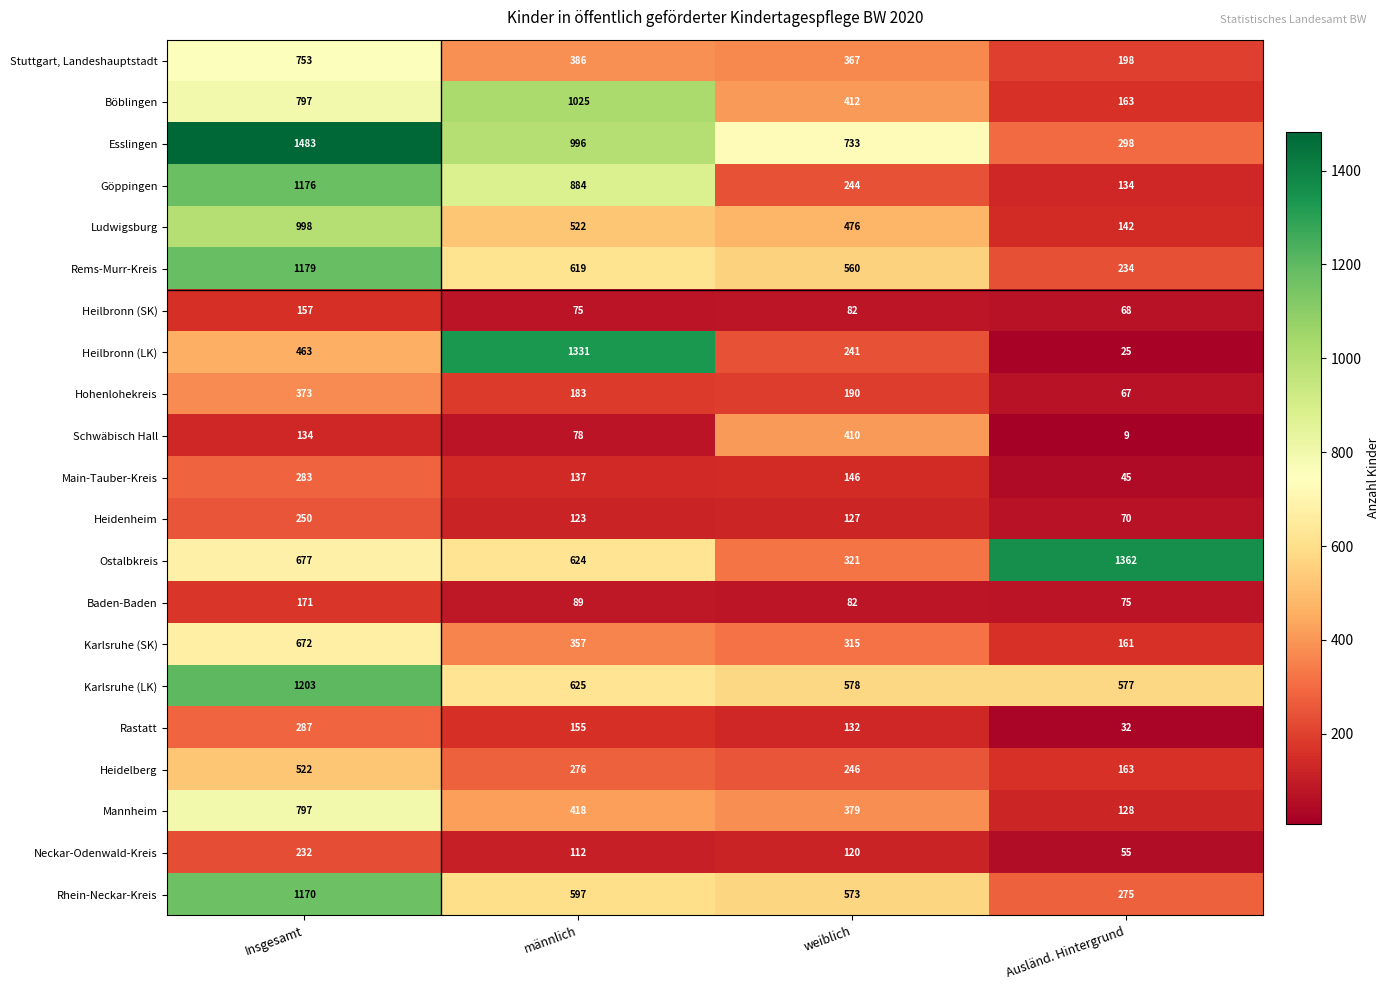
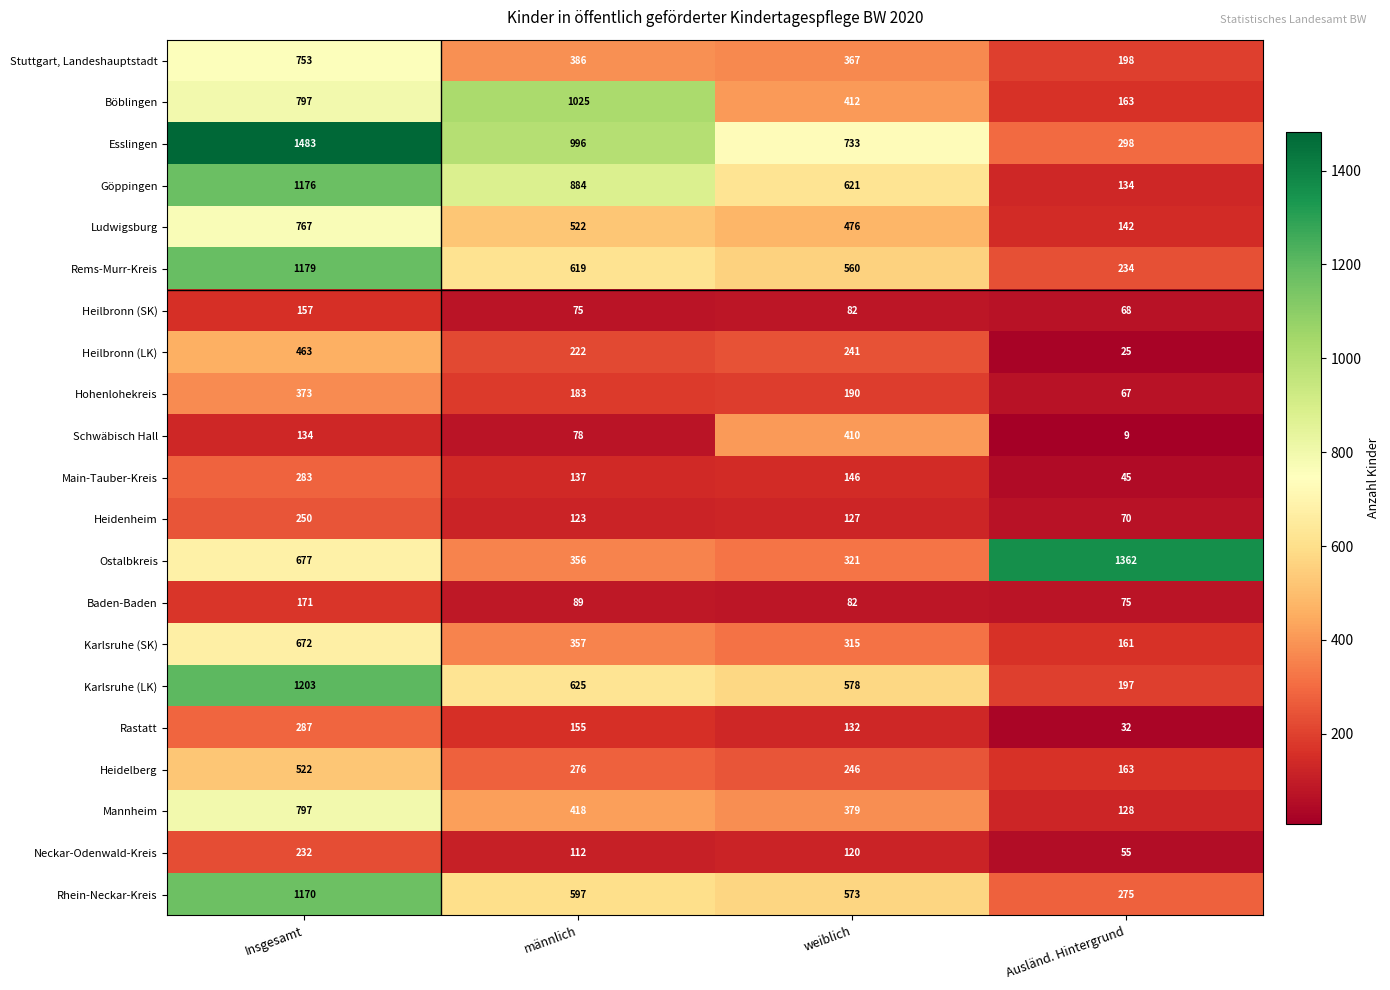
Göppingen, weiblich: 244 -> 621
Ludwigsburg, Insgesamt: 998 -> 767
Heilbronn (LK), männlich: 1331 -> 222
Ostalbkreis, männlich: 624 -> 356
Karlsruhe (LK), Ausländ. Hintergrund: 577 -> 197
